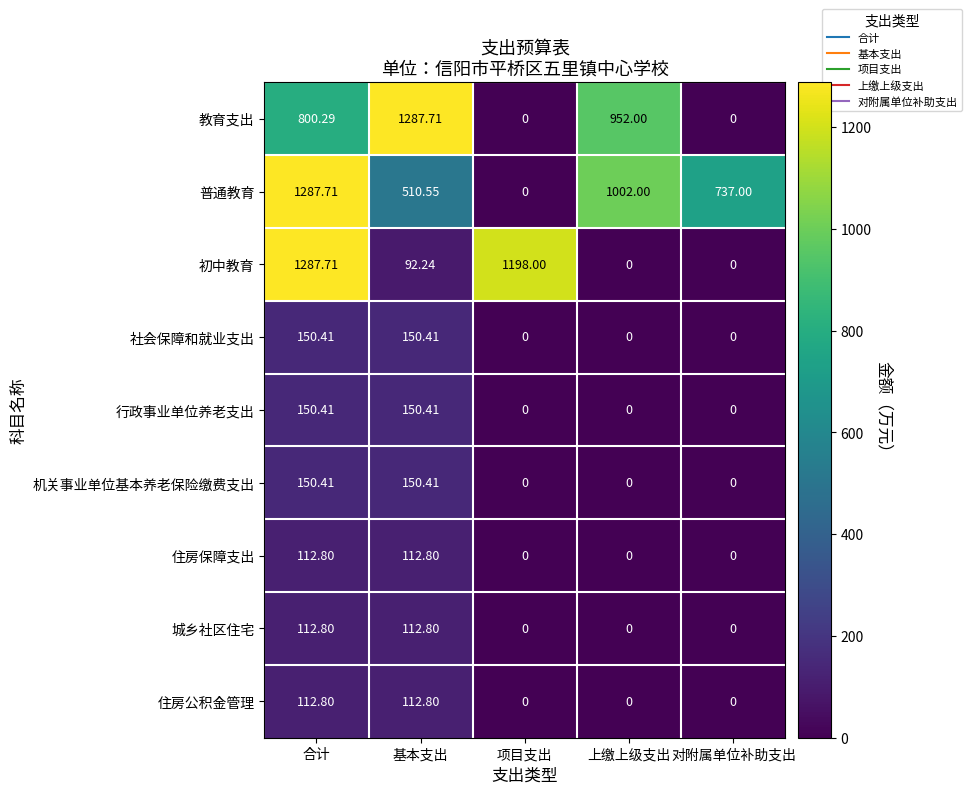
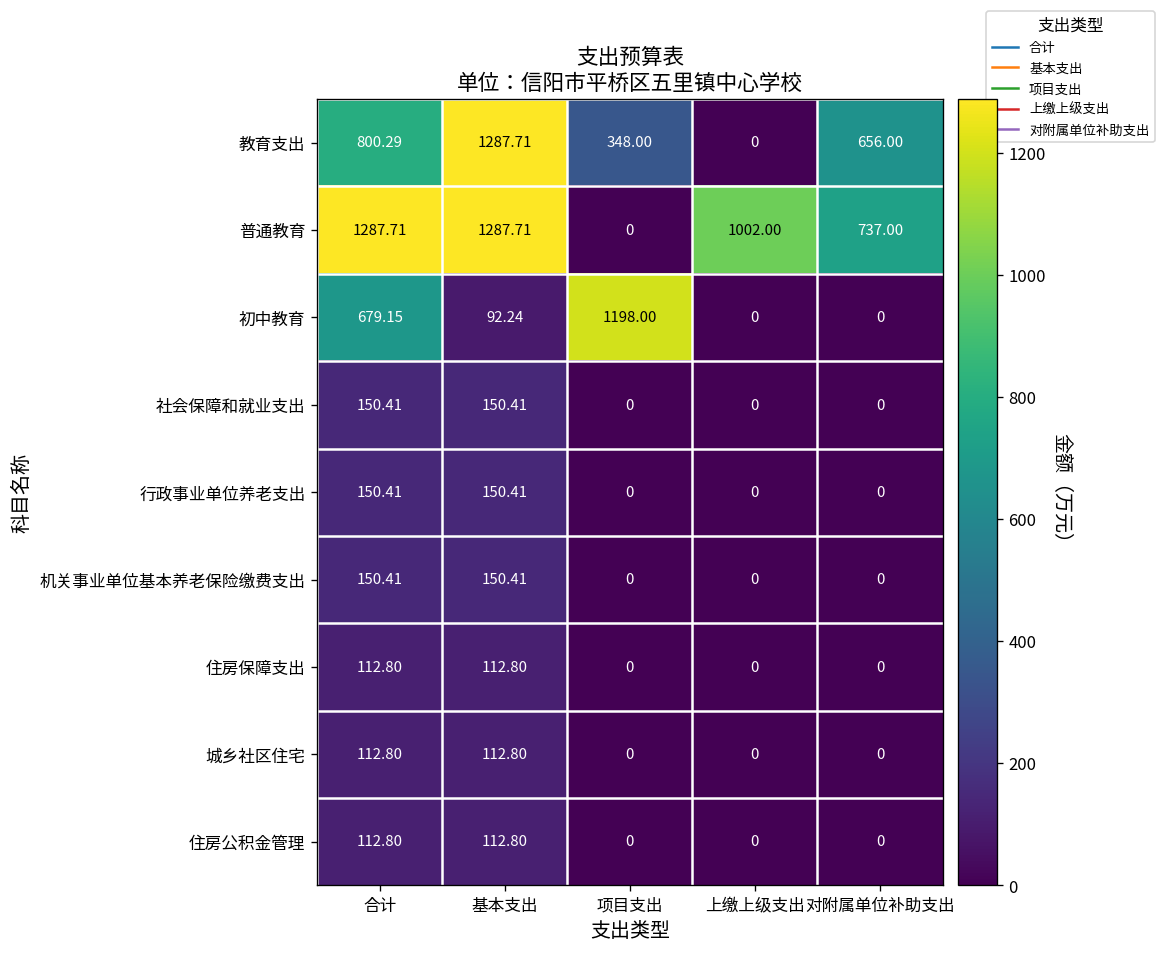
教育支出, 项目支出: 0 -> 348.00
教育支出, 上缴上级支出: 952.00 -> 0
教育支出, 对附属单位补助支出: 0 -> 656.00
普通教育, 基本支出: 510.55 -> 1287.71
初中教育, 合计: 1287.71 -> 679.15
